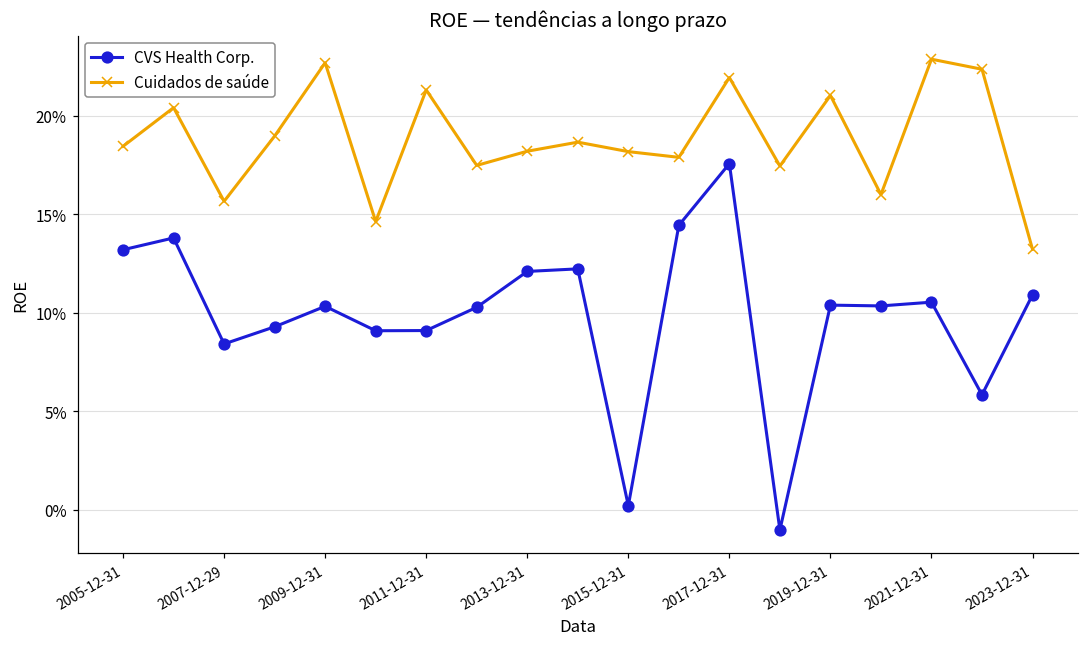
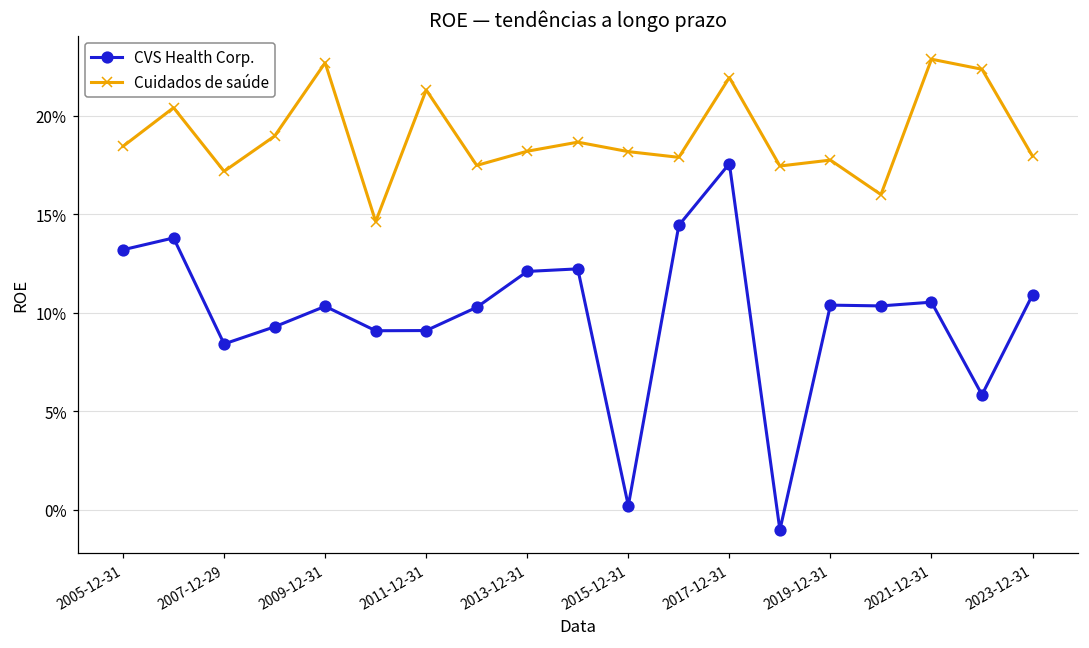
Cuidados de saúde, 2007-12-29: 15.7% -> 17.2%
Cuidados de saúde, 2019-12-31: 21.0% -> 17.8%
Cuidados de saúde, 2023-12-31: 13.2% -> 18.0%
